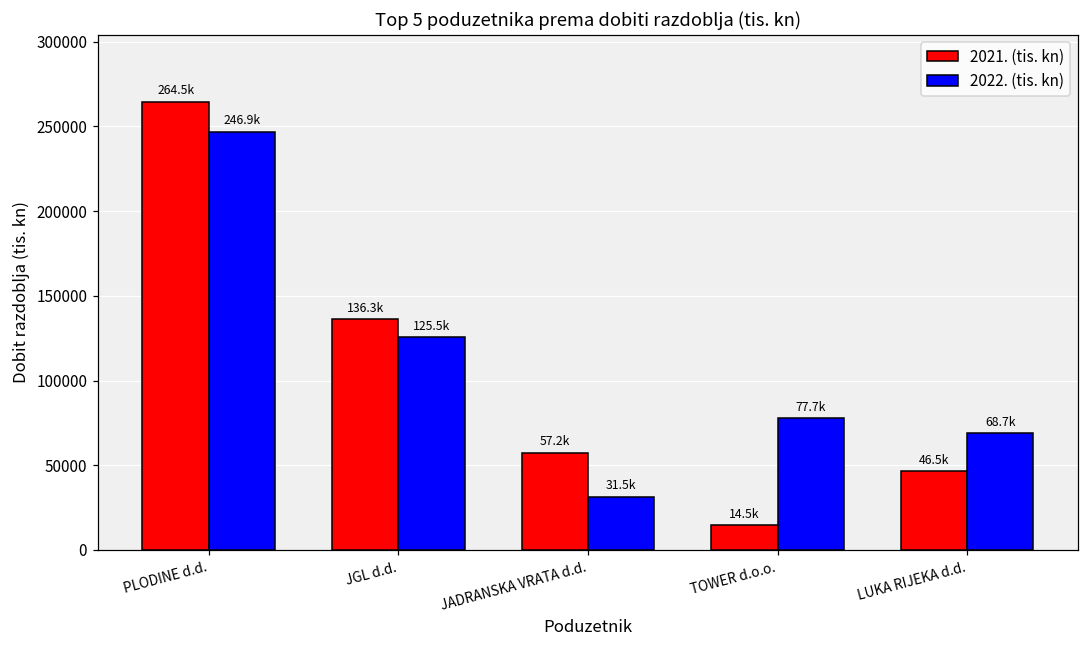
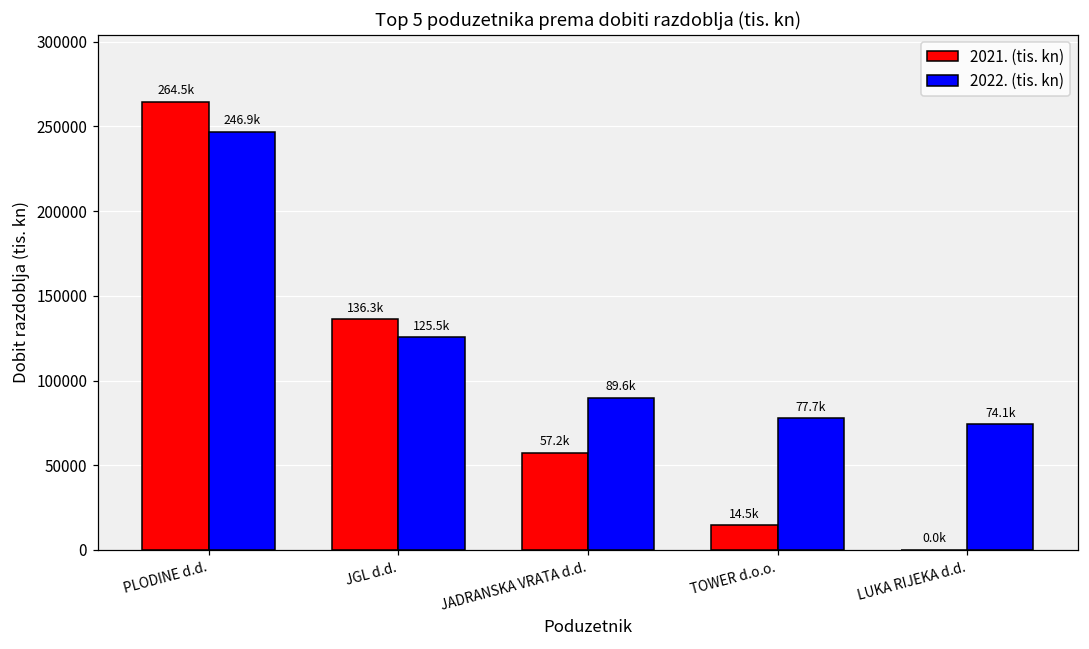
2022. (tis. kn), JADRANSKA VRATA d.d.: 31.5k -> 89.6k
2021. (tis. kn), LUKA RIJEKA d.d.: 46.5k -> 0.0k
2022. (tis. kn), LUKA RIJEKA d.d.: 68.7k -> 74.1k
